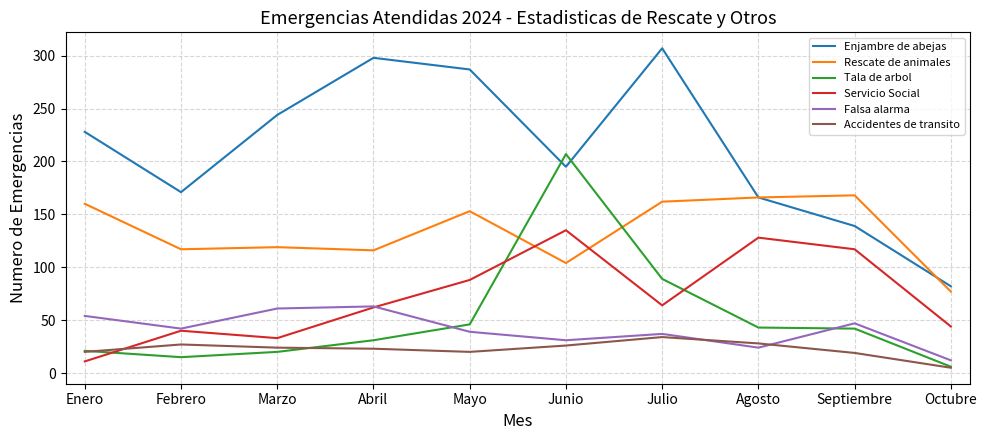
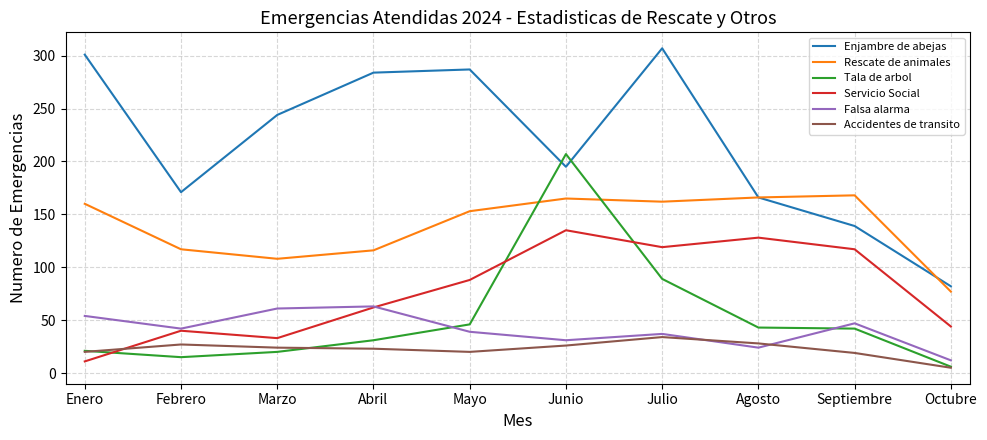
Enjambre de abejas, Enero: 228 -> 301
Rescate de animales, Marzo: 119 -> 108
Enjambre de abejas, Abril: 298 -> 284
Rescate de animales, Junio: 104 -> 165
Servicio Social, Julio: 64 -> 119
